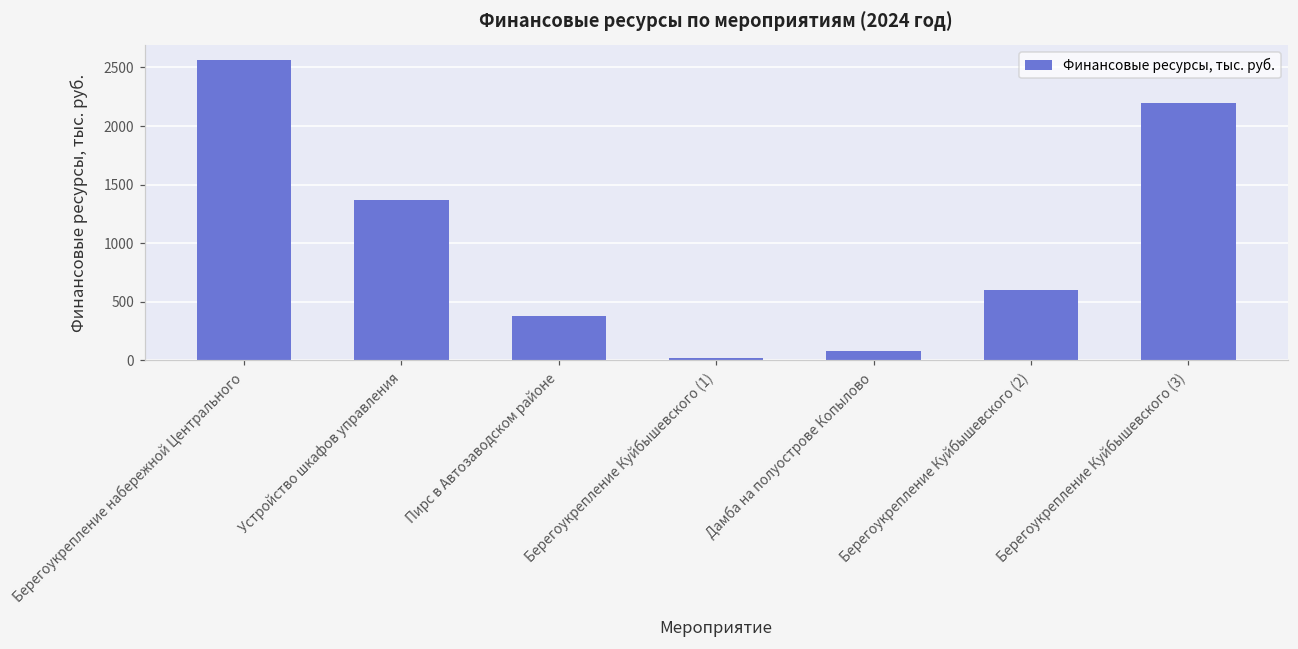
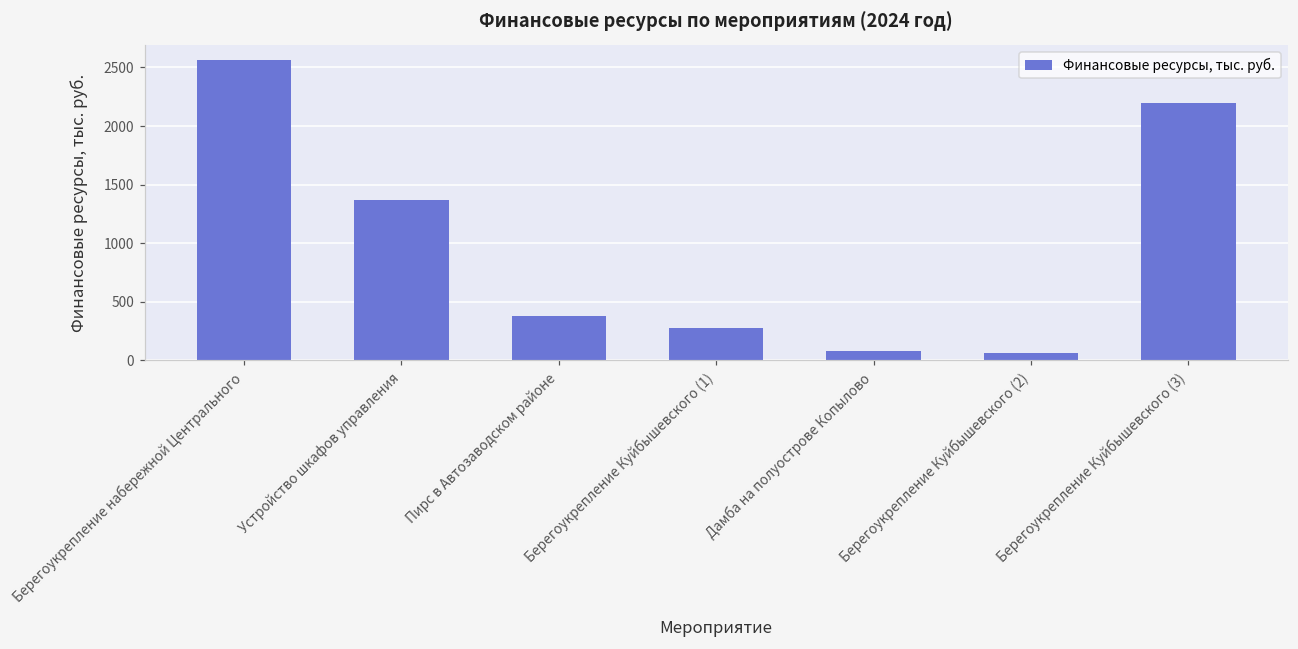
Берегоукрепление Куйбышевского (1): 20 -> 270
Берегоукрепление Куйбышевского (2): 600 -> 60
